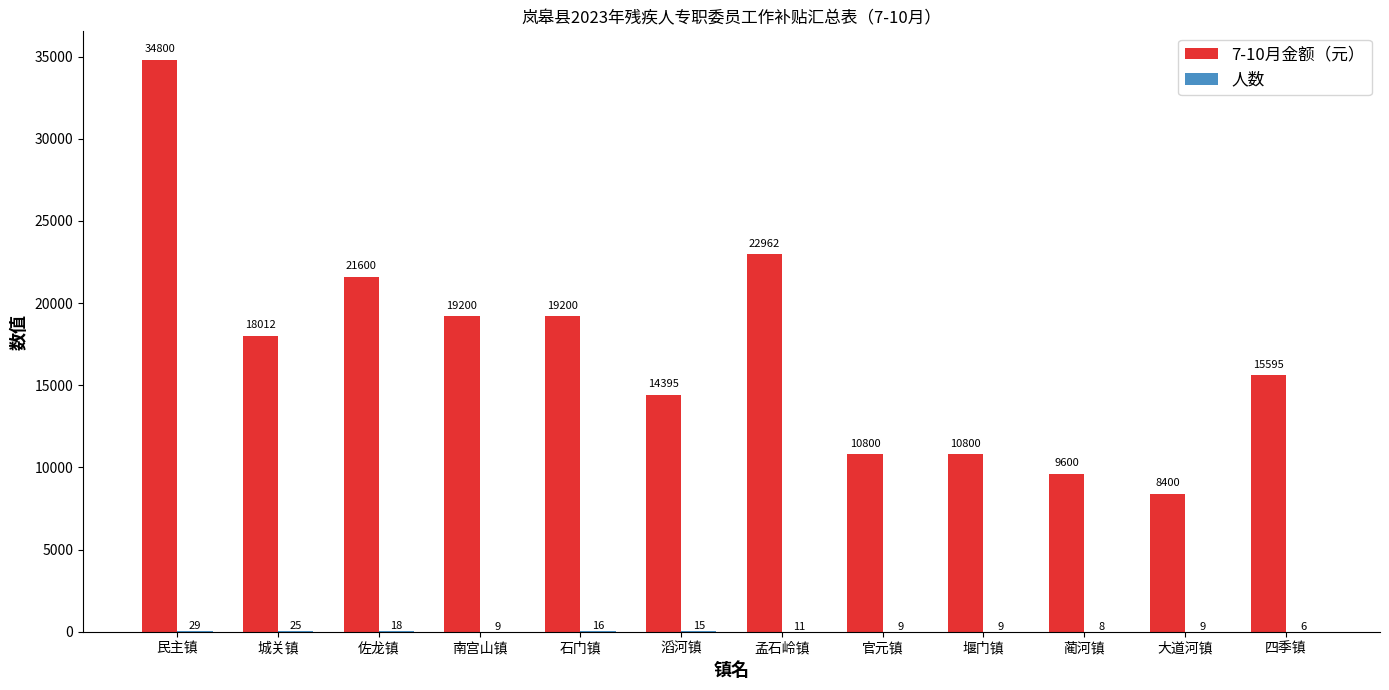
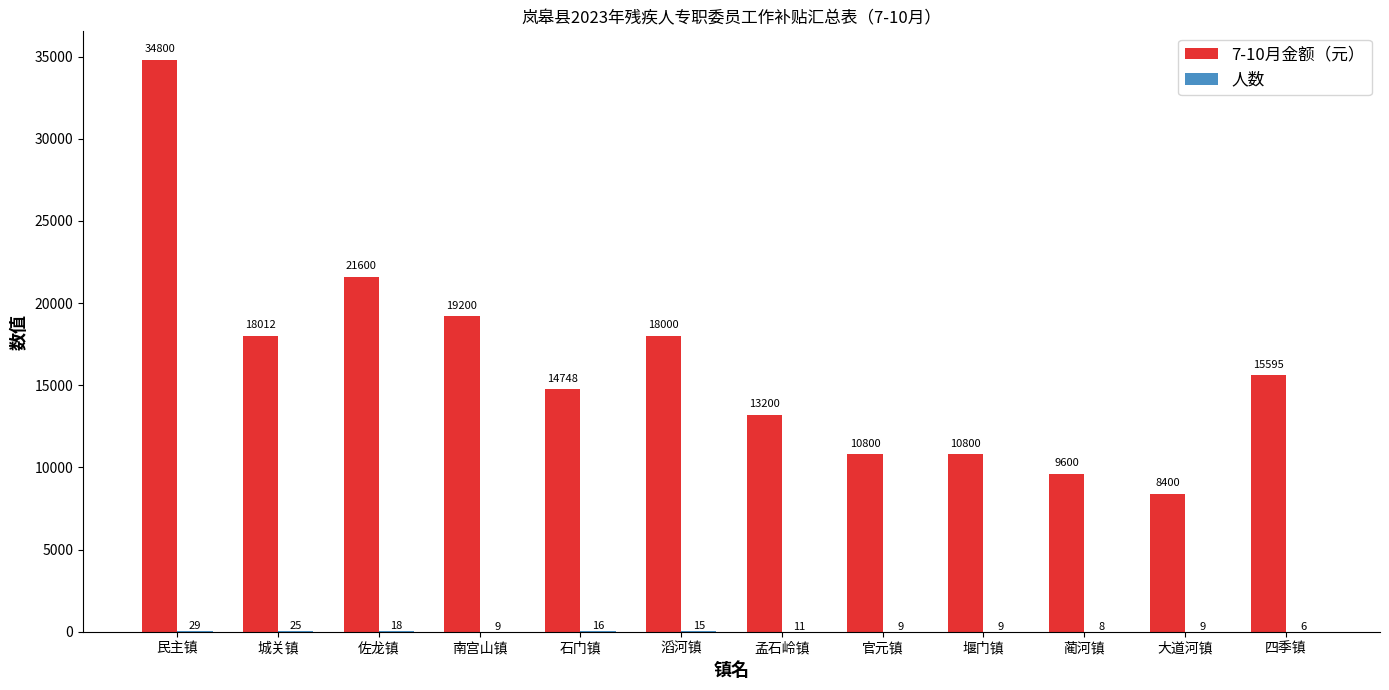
7-10月金额（元）, 石门镇: 19200 -> 14748
7-10月金额（元）, 滔河镇: 14395 -> 18000
7-10月金额（元）, 孟石岭镇: 22962 -> 13200
